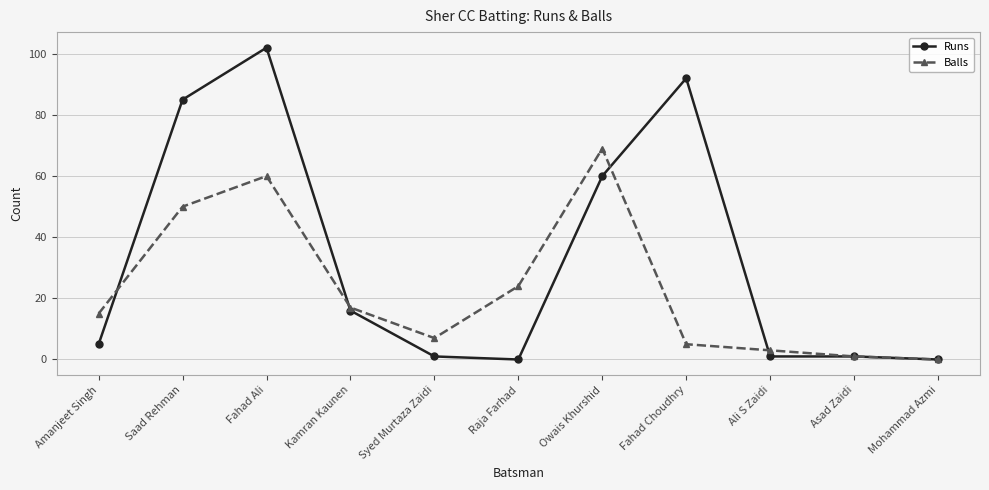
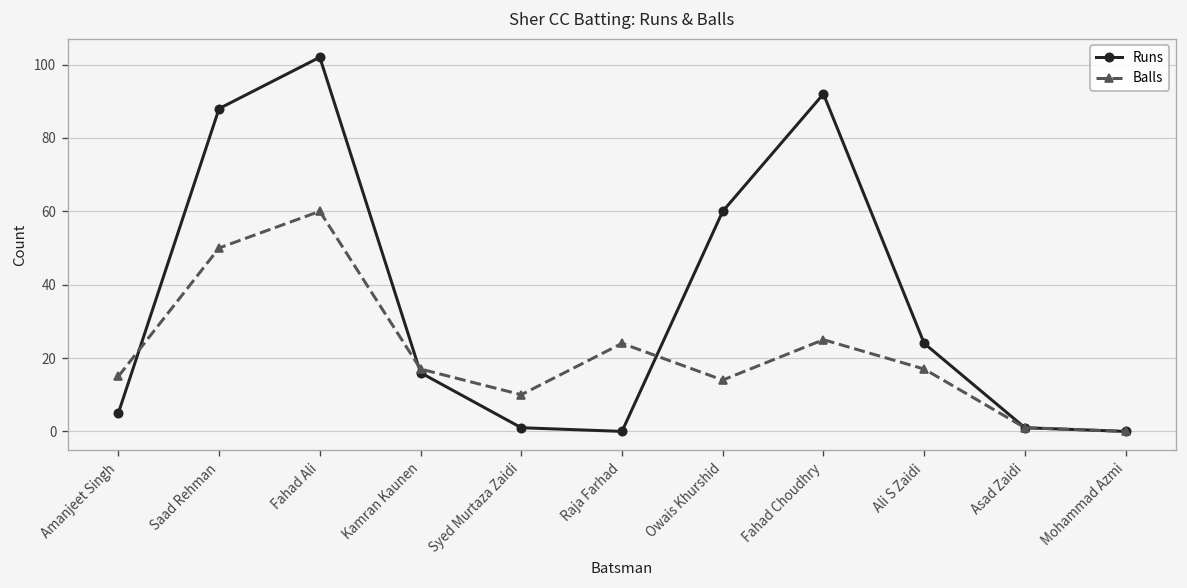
Runs, Saad Rehman: 85 -> 88
Balls, Syed Murtaza Zaidi: 7 -> 10
Balls, Owais Khurshid: 69 -> 14
Balls, Fahad Choudhry: 5 -> 25
Runs, Ali S Zaidi: 1 -> 24
Balls, Ali S Zaidi: 3 -> 17
